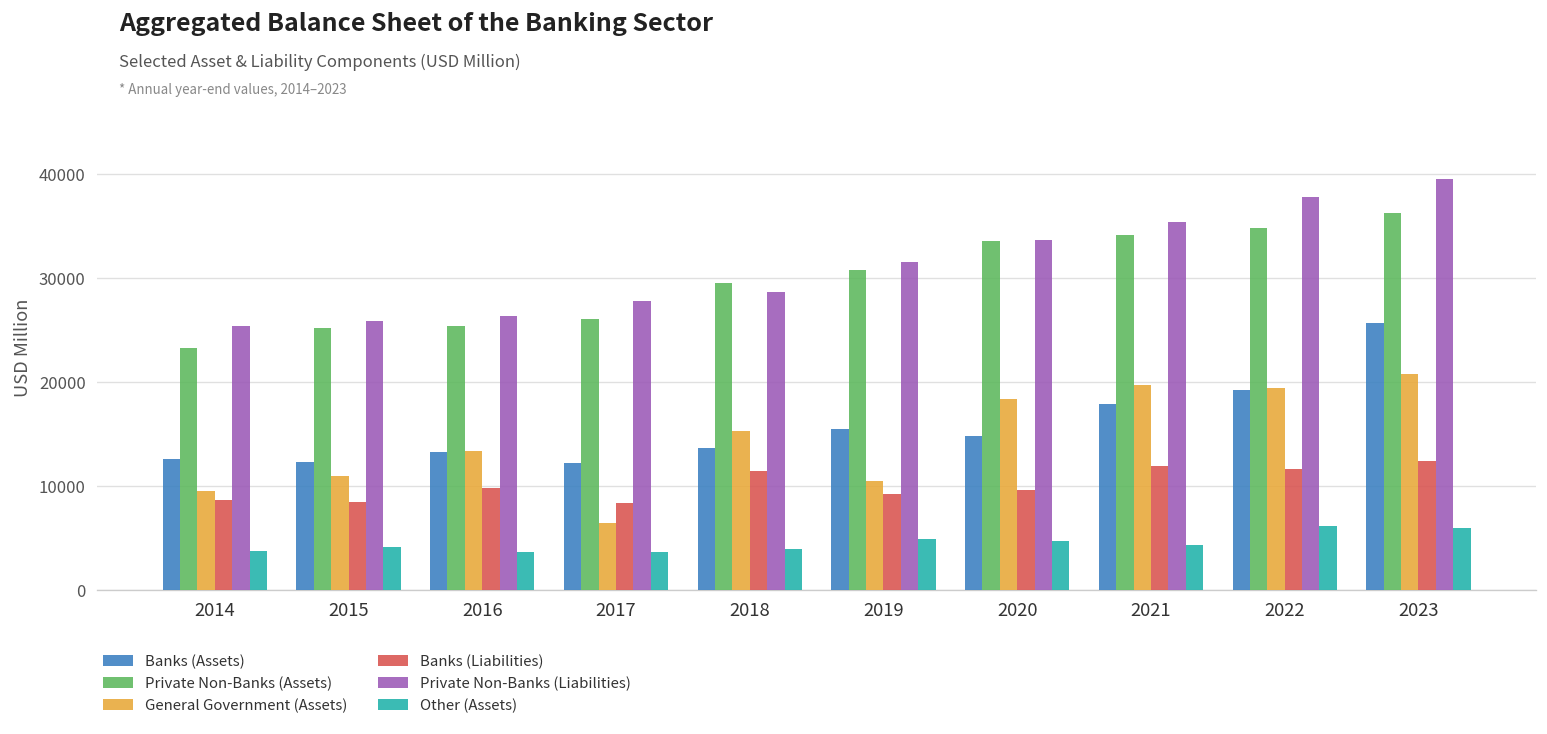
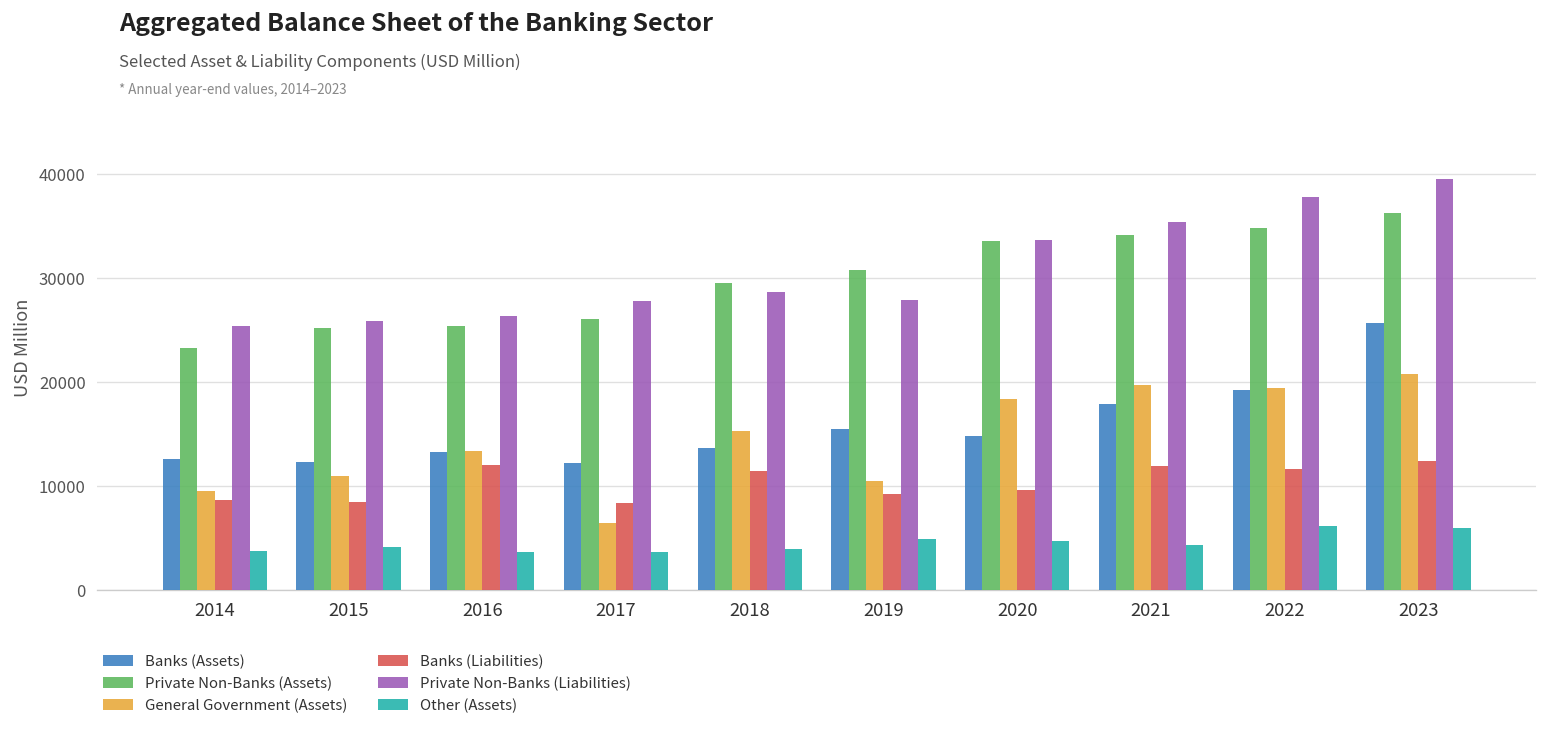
Banks (Liabilities), 2016: 10000 -> 12000
Private Non-Banks (Liabilities), 2019: 32000 -> 28000
